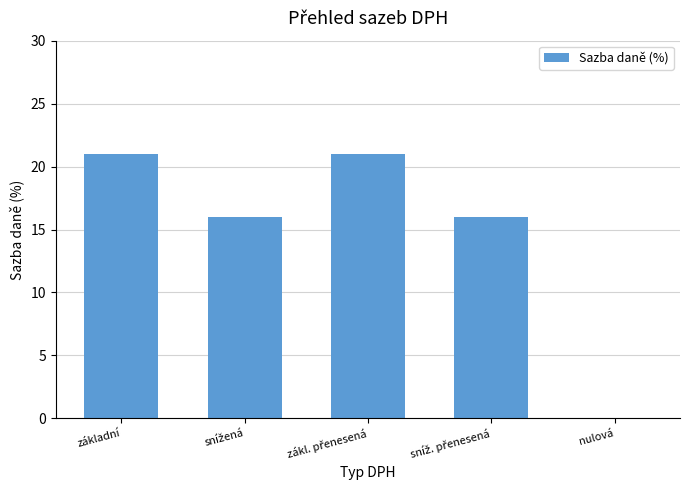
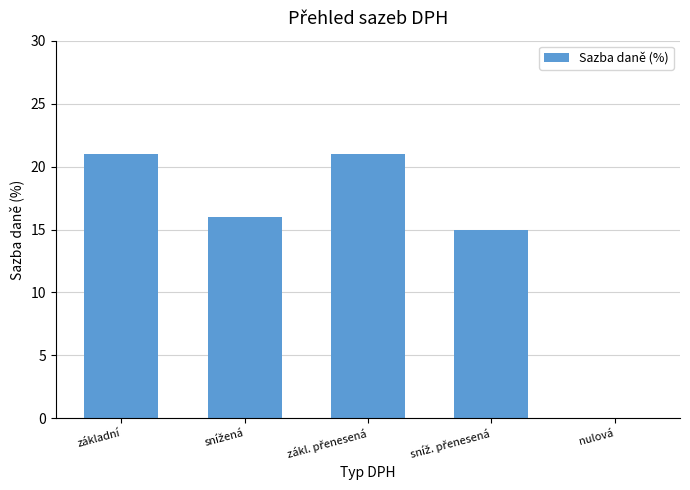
sníž. přenesená: 16.0 -> 15.0
